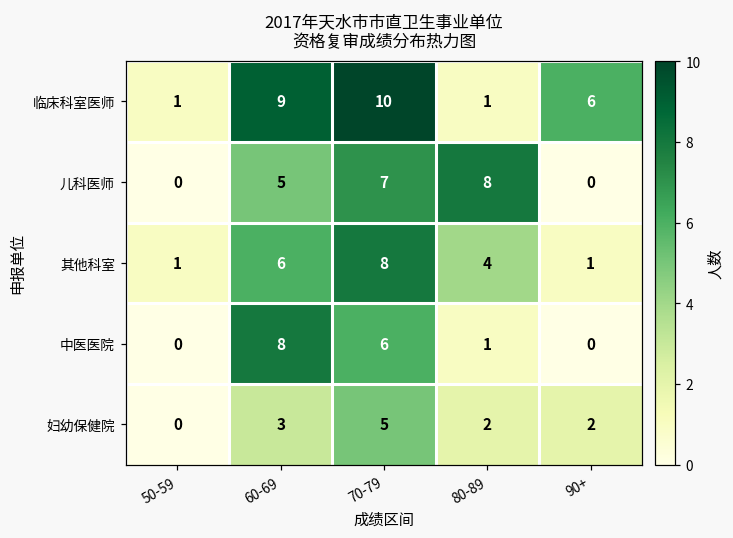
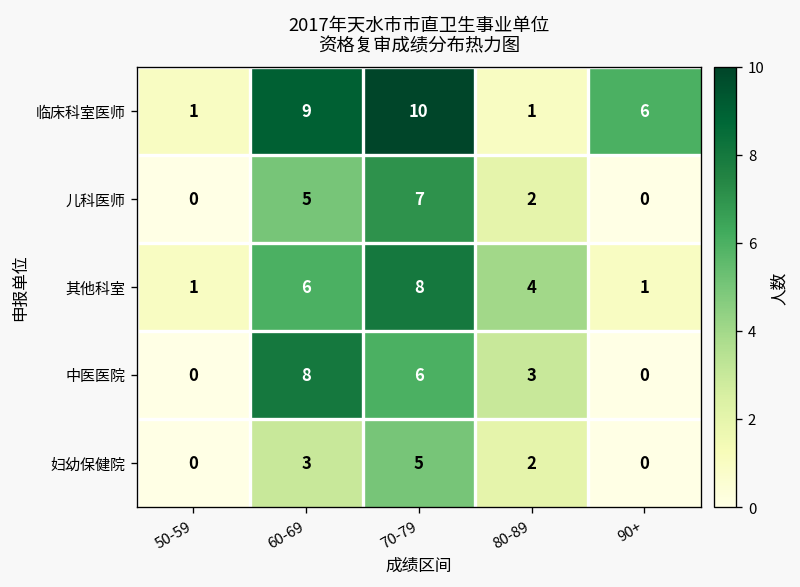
儿科医师, 80-89: 8 -> 2
中医医院, 80-89: 1 -> 3
妇幼保健院, 90+: 2 -> 0
